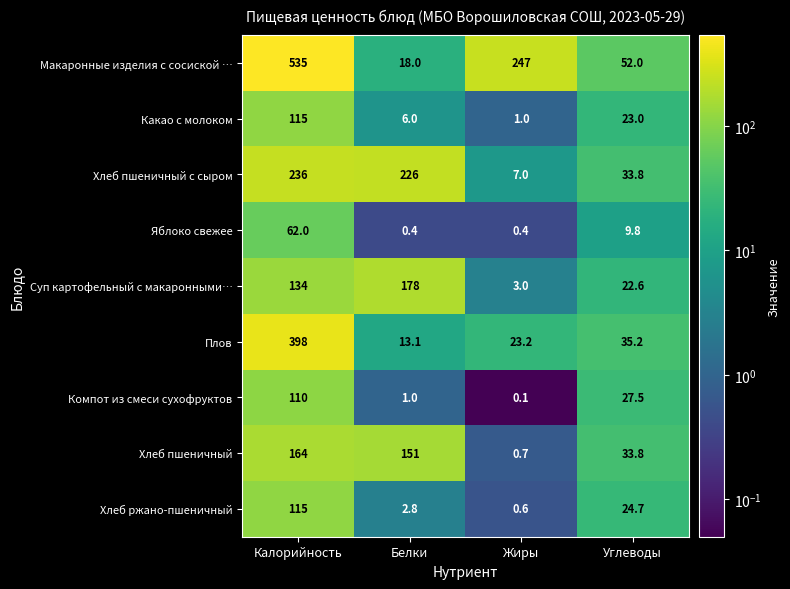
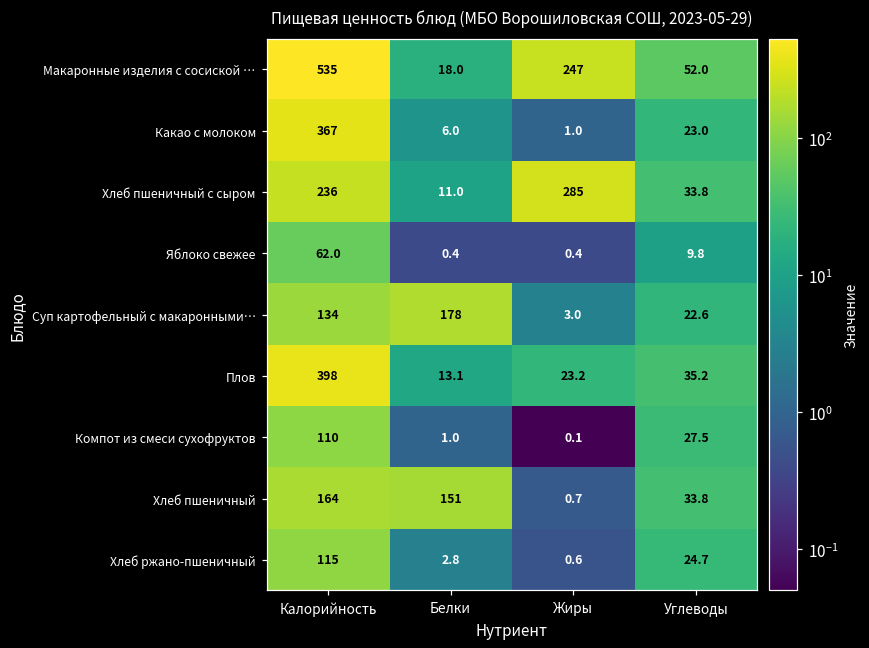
Какао с молоком, Калорийность: 115 -> 367
Хлеб пшеничный с сыром, Белки: 226 -> 11.0
Хлеб пшеничный с сыром, Жиры: 7.0 -> 285
